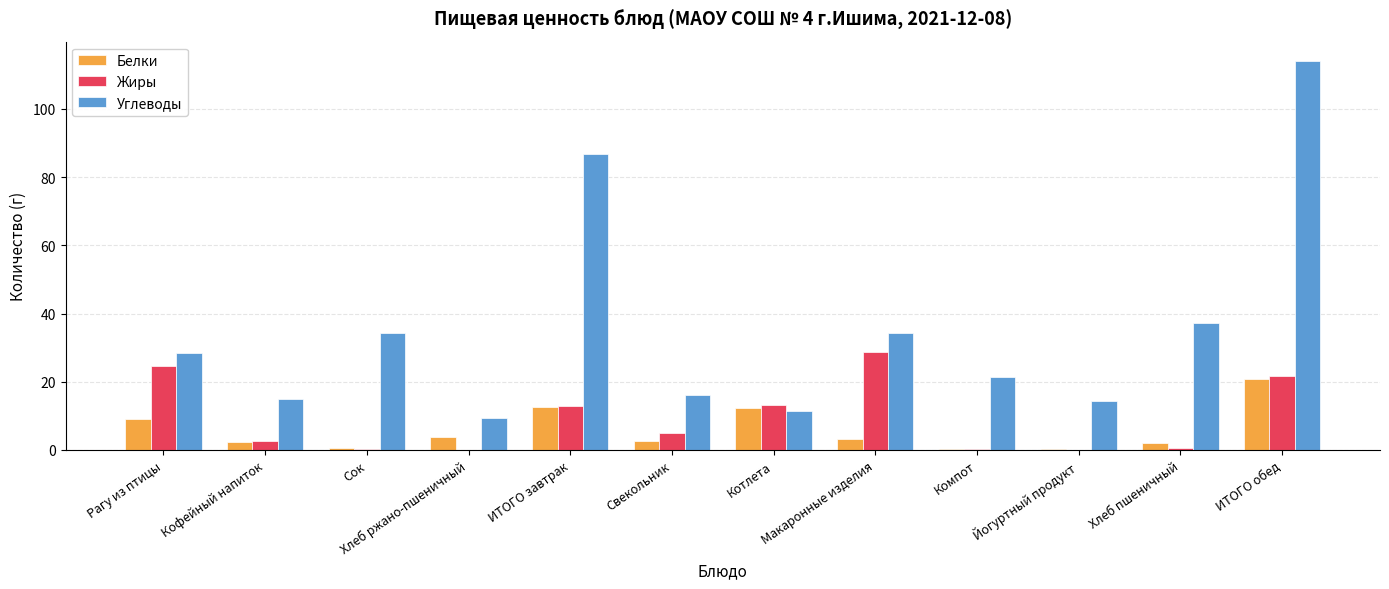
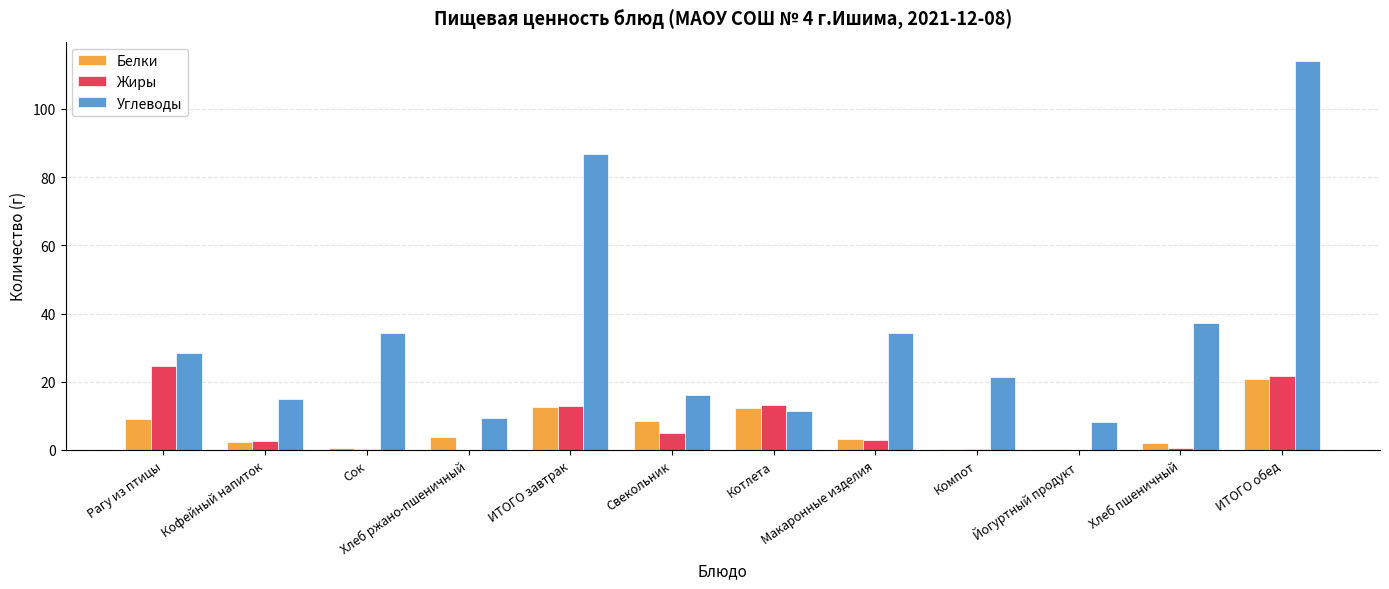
Белки, Свекольник: 3 -> 9
Жиры, Макаронные изделия: 29 -> 3
Углеводы, Йогуртный продукт: 14 -> 8
